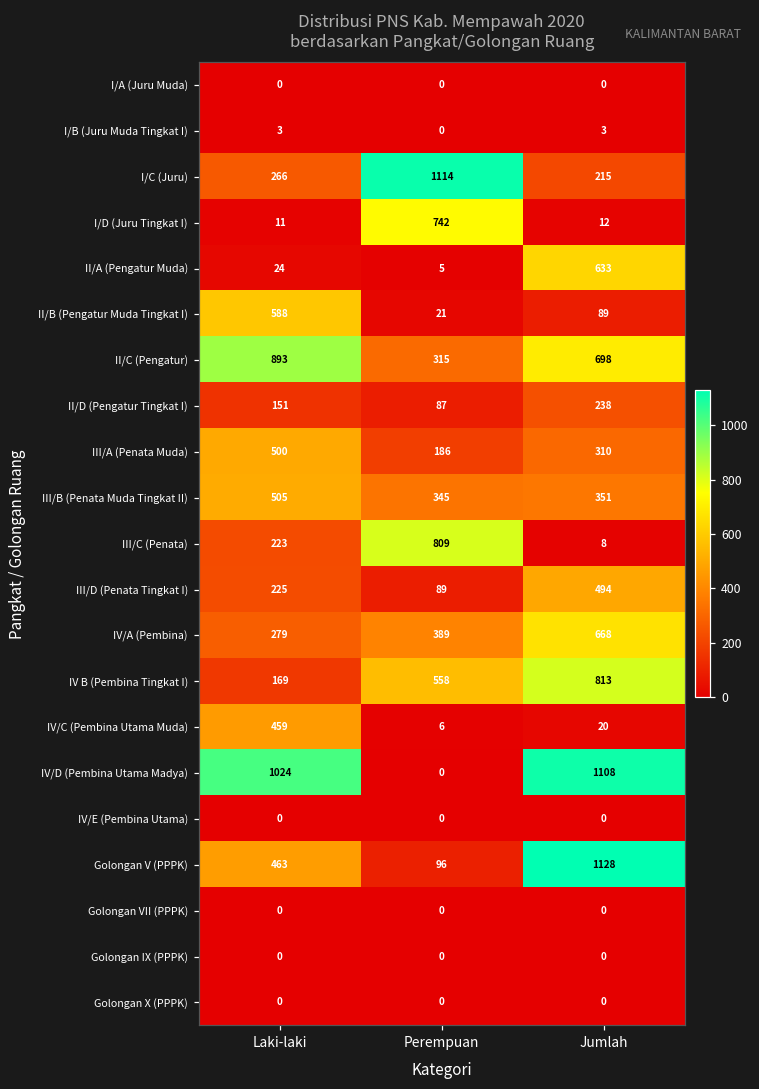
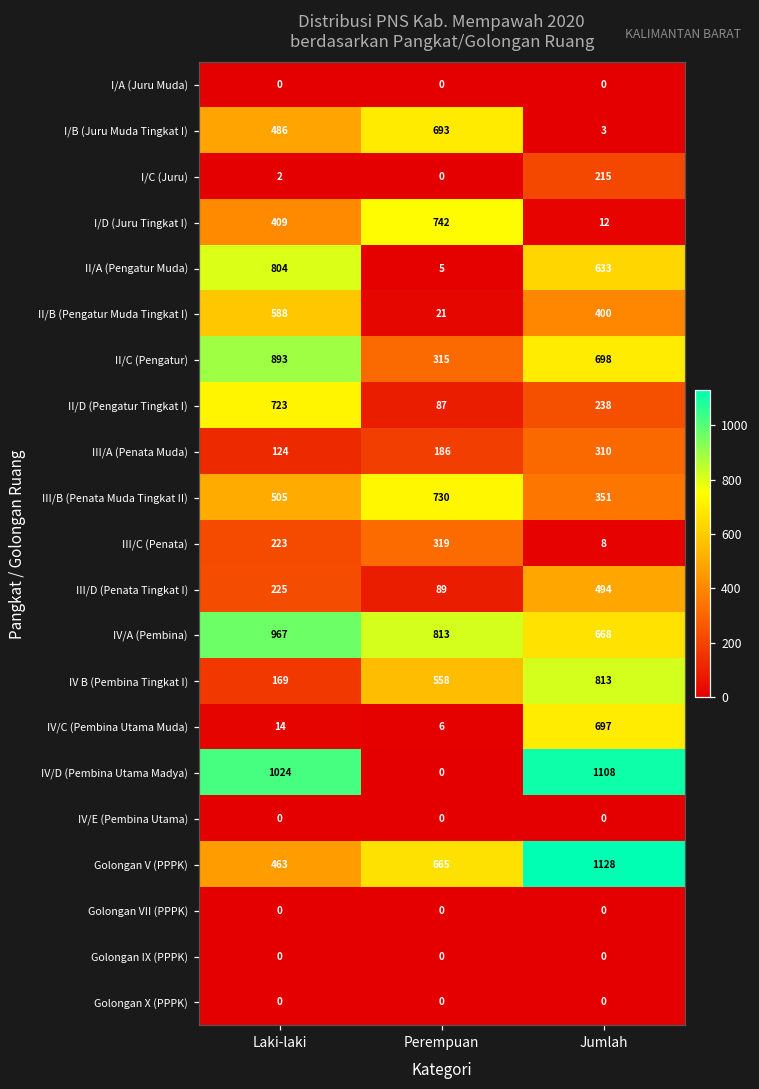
I/B (Juru Muda Tingkat I), Laki-laki: 3 -> 486
I/B (Juru Muda Tingkat I), Perempuan: 0 -> 693
I/C (Juru), Laki-laki: 266 -> 2
I/C (Juru), Perempuan: 1114 -> 0
I/D (Juru Tingkat I), Laki-laki: 11 -> 409
II/A (Pengatur Muda), Laki-laki: 24 -> 804
II/B (Pengatur Muda Tingkat I), Jumlah: 89 -> 400
II/D (Pengatur Tingkat I), Laki-laki: 151 -> 723
III/A (Penata Muda), Laki-laki: 500 -> 124
III/B (Penata Muda Tingkat II), Perempuan: 345 -> 730
III/C (Penata), Perempuan: 809 -> 319
IV/A (Pembina), Laki-laki: 279 -> 967
IV/A (Pembina), Perempuan: 389 -> 813
IV/C (Pembina Utama Muda), Laki-laki: 459 -> 14
IV/C (Pembina Utama Muda), Jumlah: 20 -> 697
Golongan V (PPPK), Perempuan: 96 -> 665
